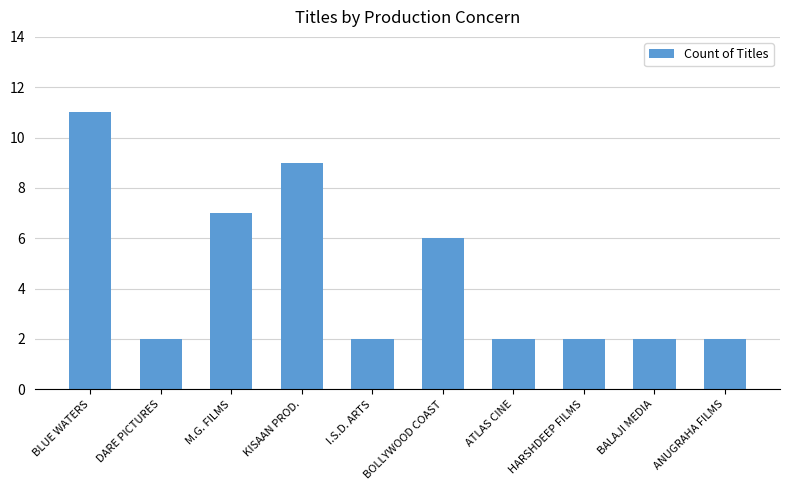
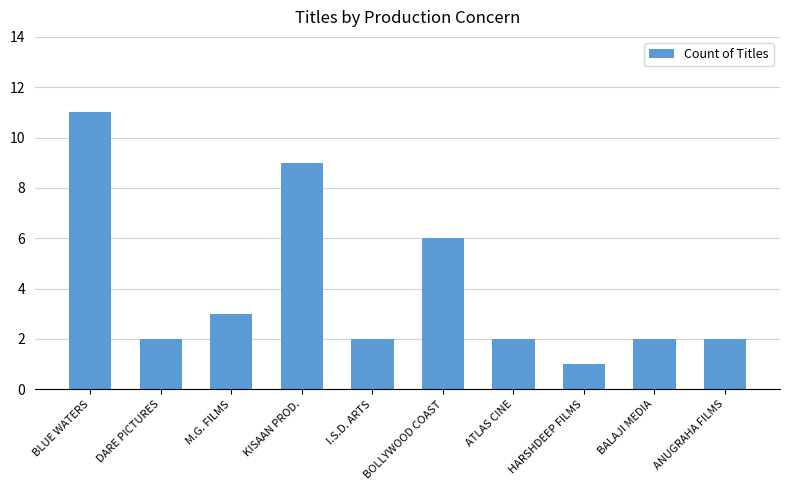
M.G. FILMS: 7 -> 3
HARSHDEEP FILMS: 2 -> 1
